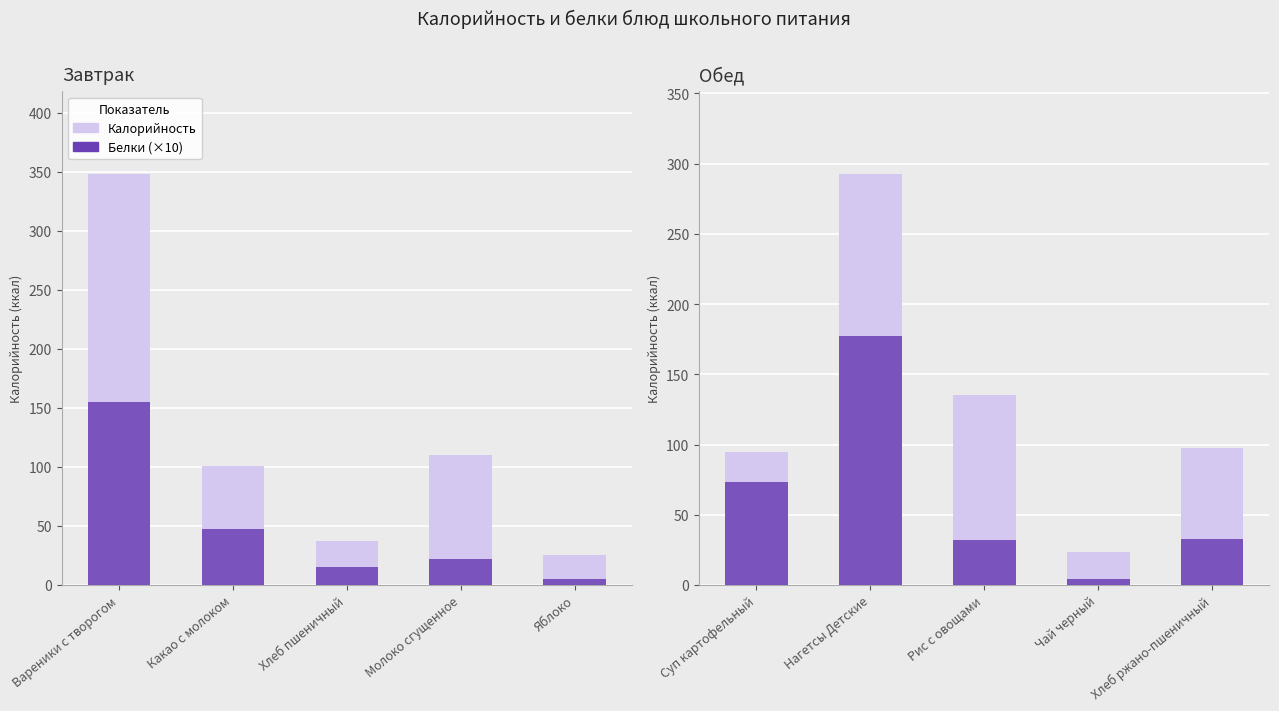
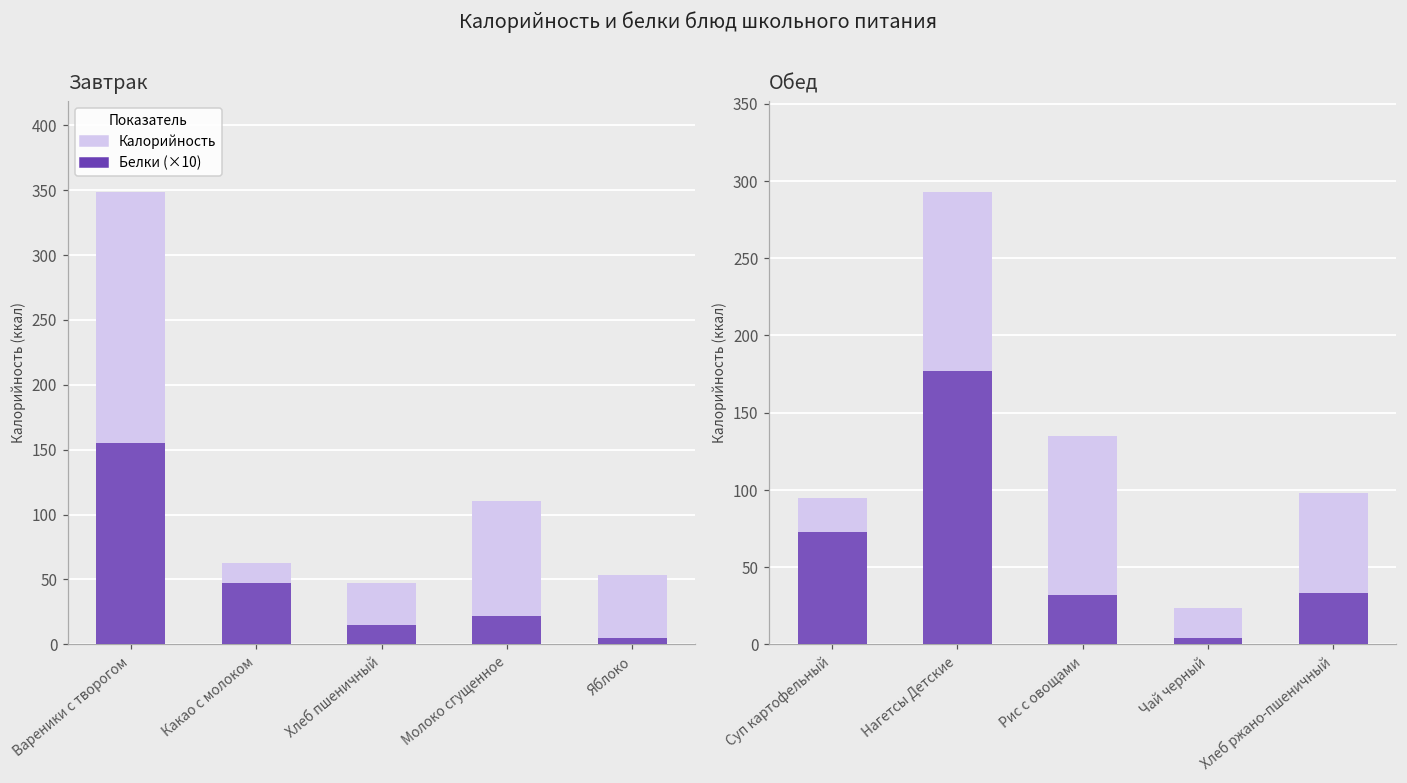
Завтрак, Калорийность, Какао с молоком: 100 -> 62
Завтрак, Калорийность, Хлеб пшеничный: 37 -> 47
Завтрак, Калорийность, Яблоко: 26 -> 53
